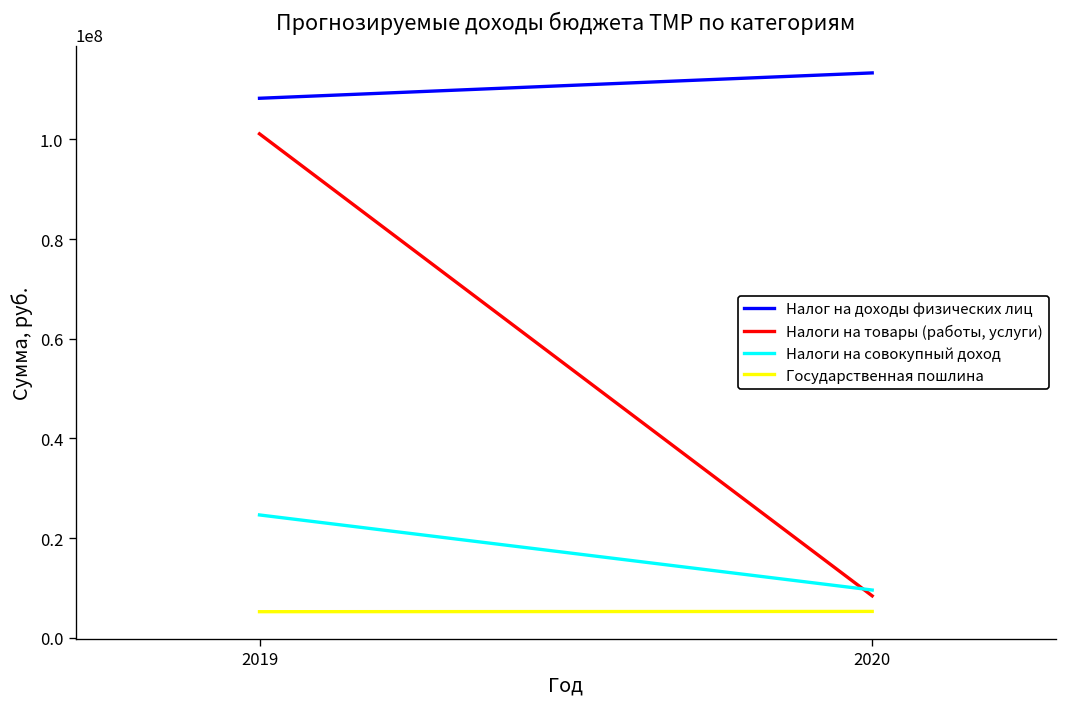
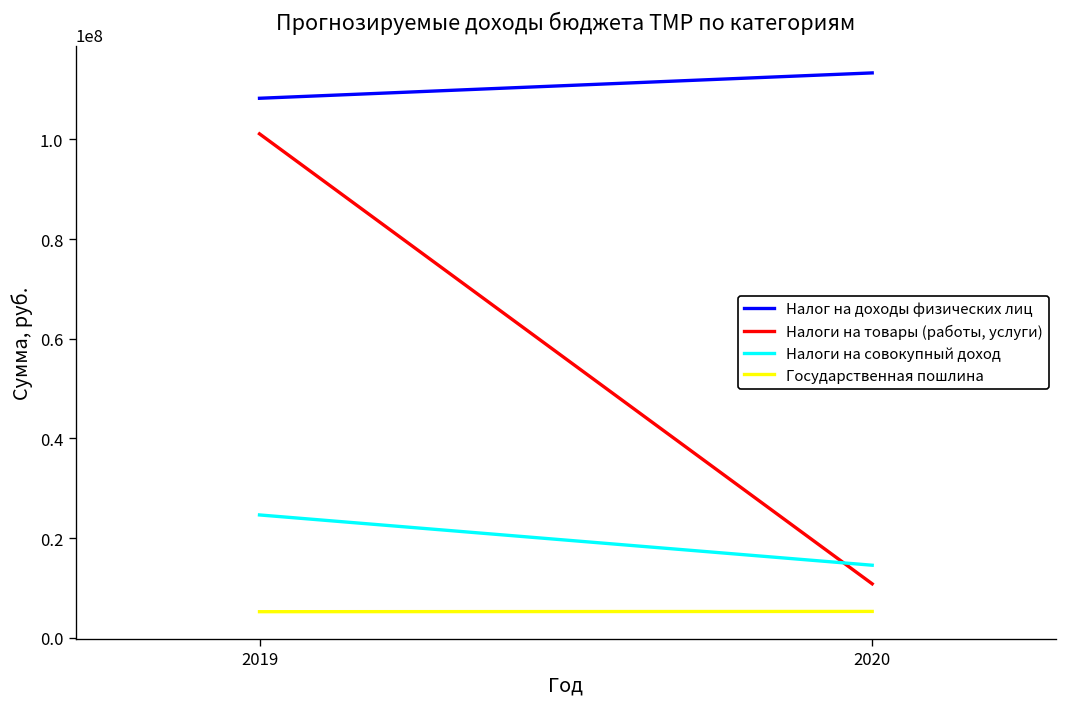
Налоги на товары (работы, услуги), 2020: 8000000 -> 11000000
Налоги на совокупный доход, 2020: 10000000 -> 15000000
